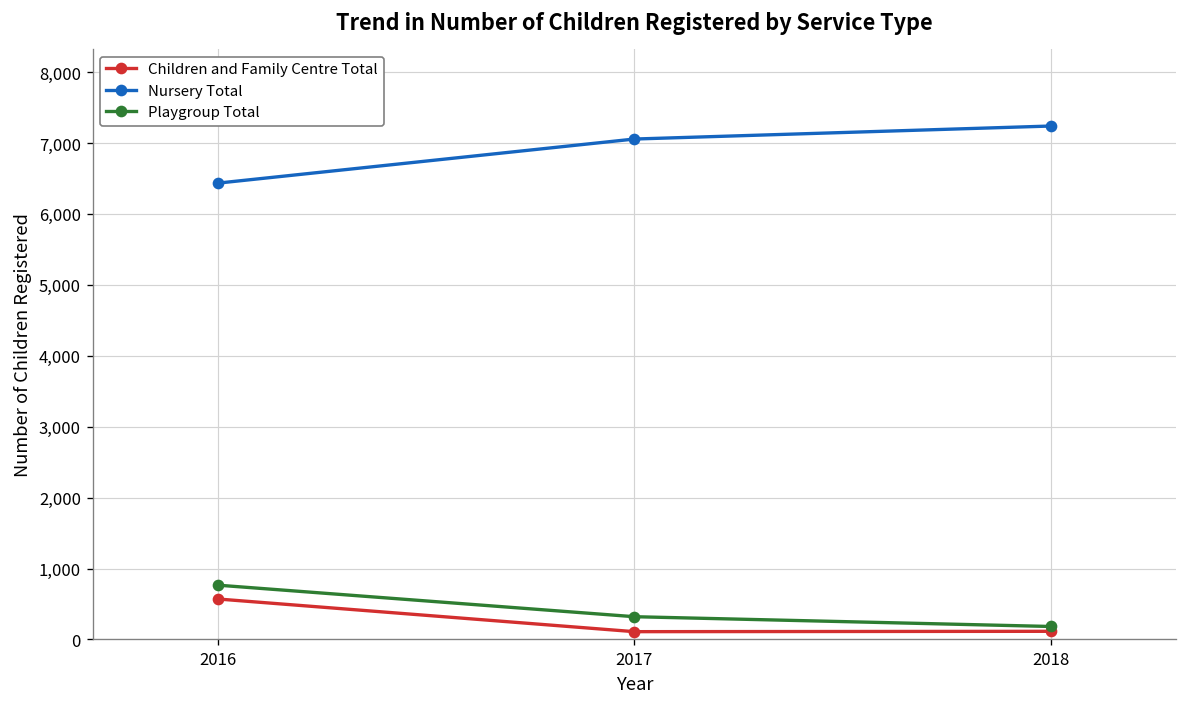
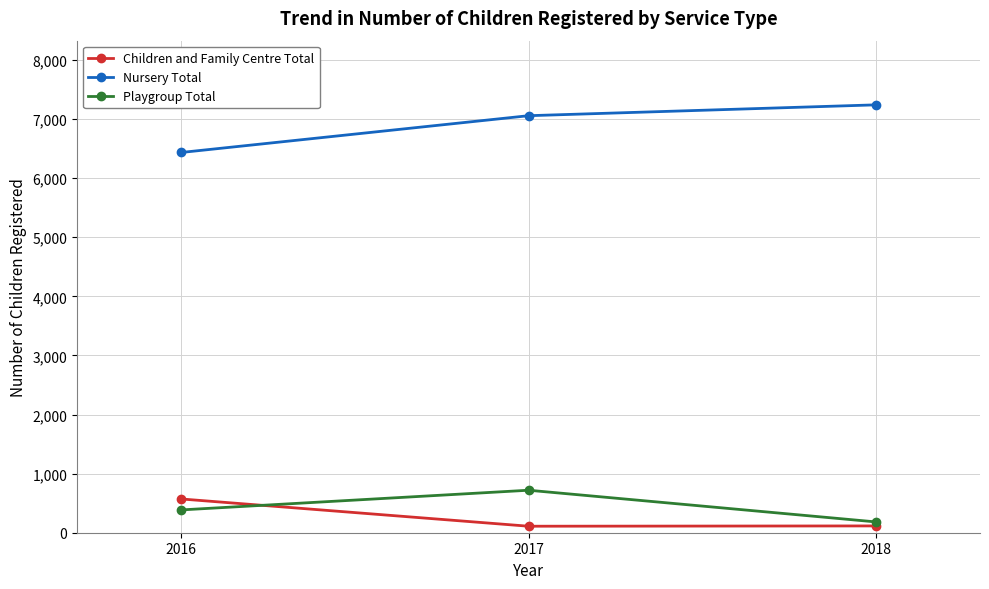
Playgroup Total, 2016: 800 -> 400
Playgroup Total, 2017: 300 -> 700
